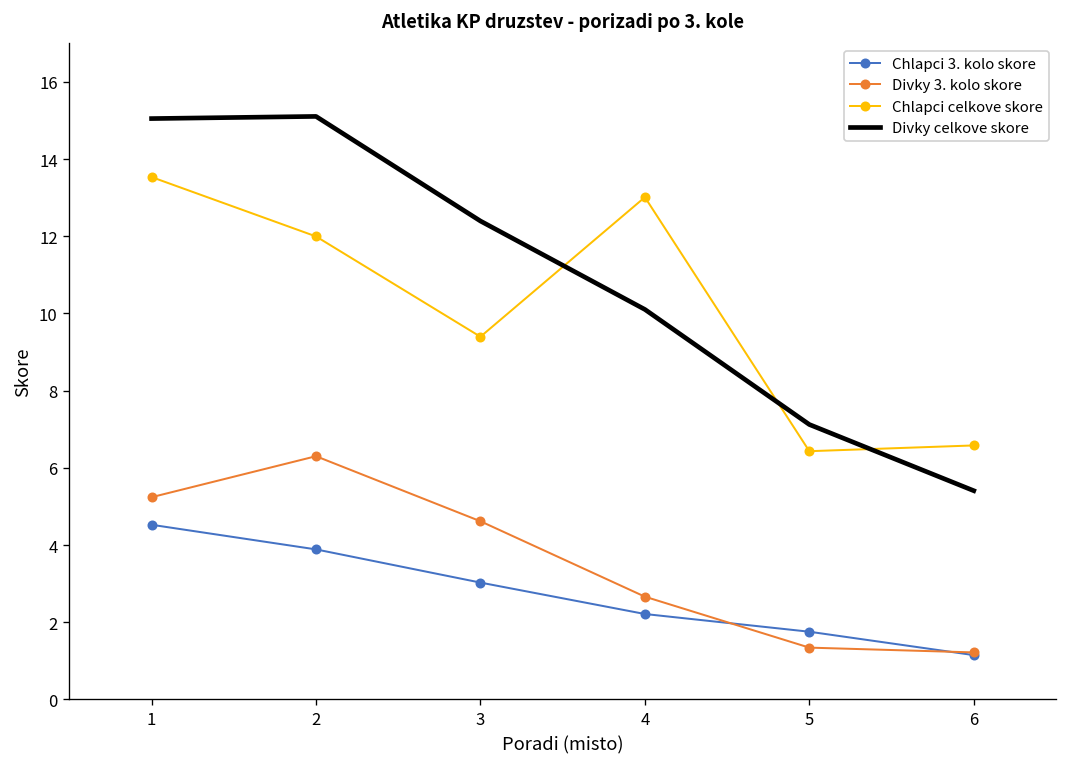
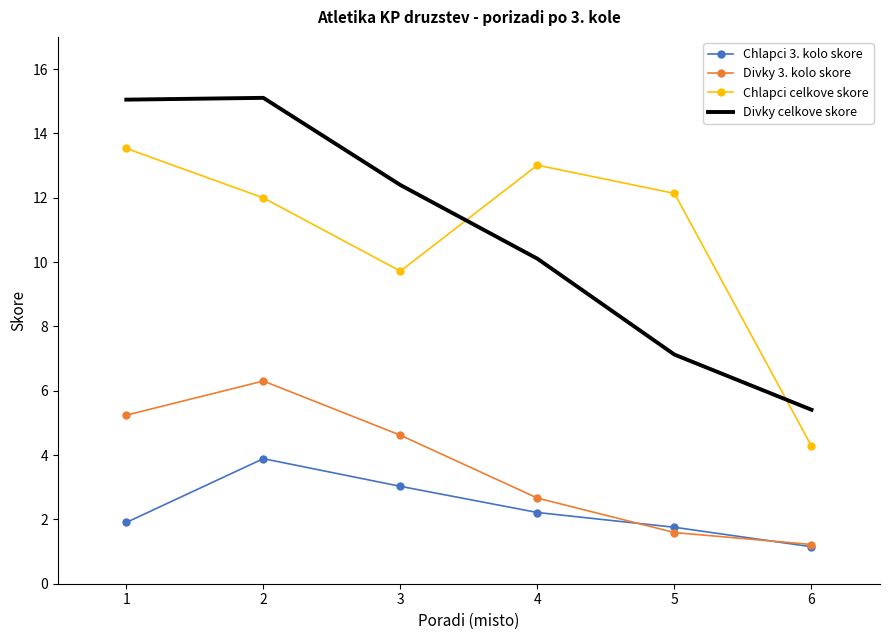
Chlapci 3. kolo skore, 1: 4.5 -> 1.9
Chlapci celkove skore, 3: 9.4 -> 9.7
Divky 3. kolo skore, 5: 1.3 -> 1.6
Chlapci celkove skore, 5: 6.4 -> 12.1
Chlapci celkove skore, 6: 6.6 -> 4.3
